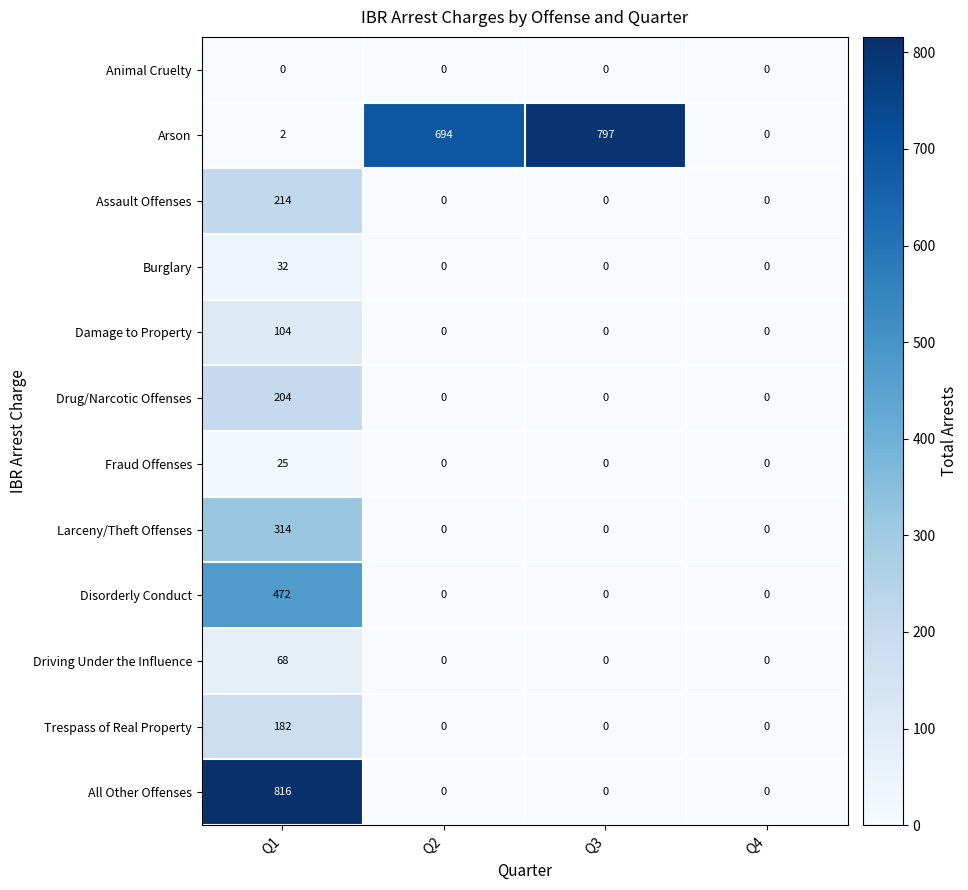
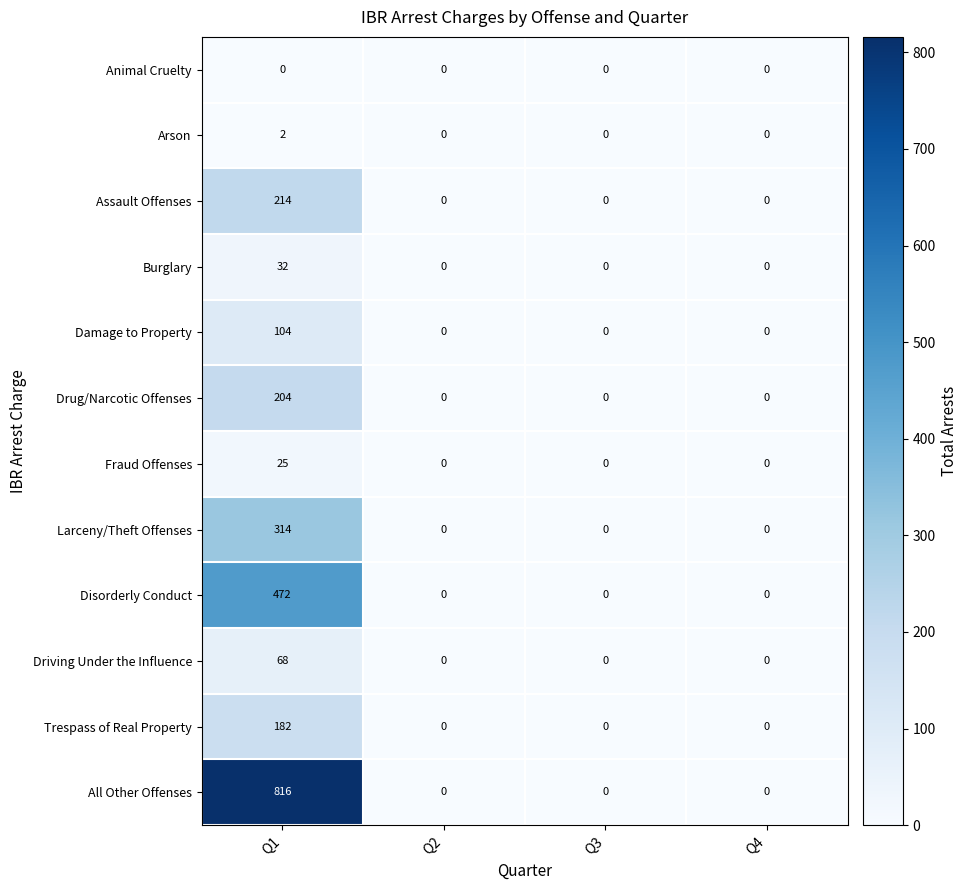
Arson, Q2: 694 -> 0
Arson, Q3: 797 -> 0
